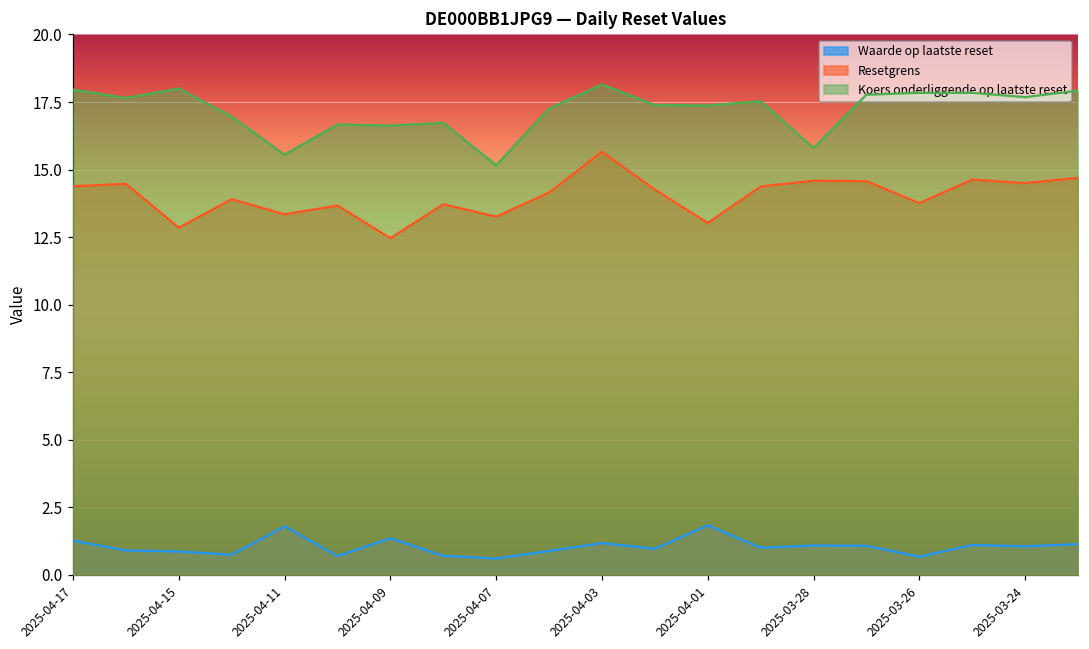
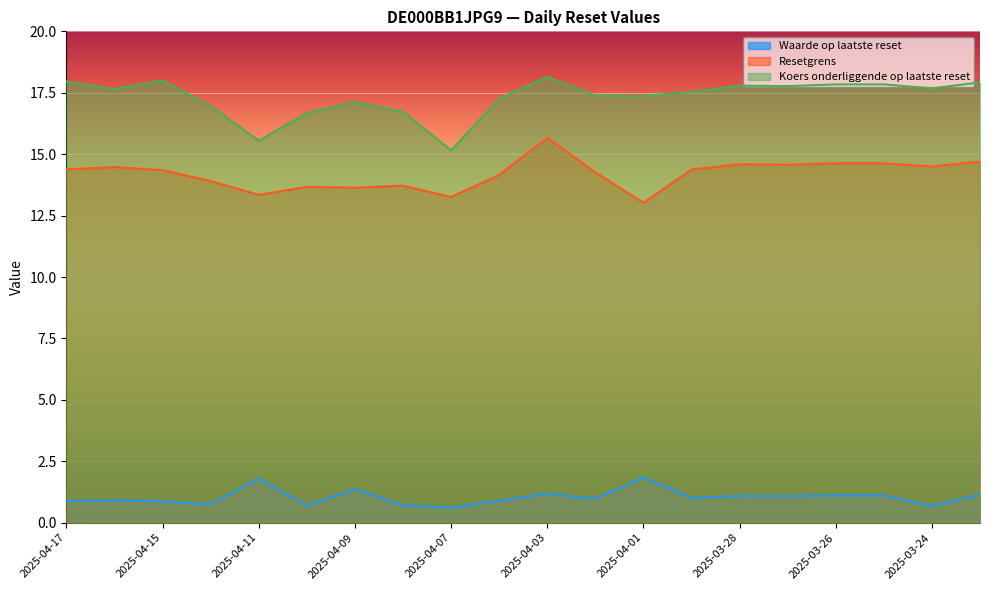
Waarde op laatste reset, 2025-04-17: 1.3 -> 0.9
Resetgrens, 2025-04-15: 12.9 -> 14.4
Resetgrens, 2025-04-09: 12.5 -> 13.6
Koers onderliggende op laatste reset, 2025-04-09: 16.6 -> 17.1
Koers onderliggende op laatste reset, 2025-03-28: 15.8 -> 17.8
Waarde op laatste reset, 2025-03-26: 0.7 -> 1.1
Resetgrens, 2025-03-26: 13.8 -> 14.6
Waarde op laatste reset, 2025-03-24: 1.1 -> 0.7
